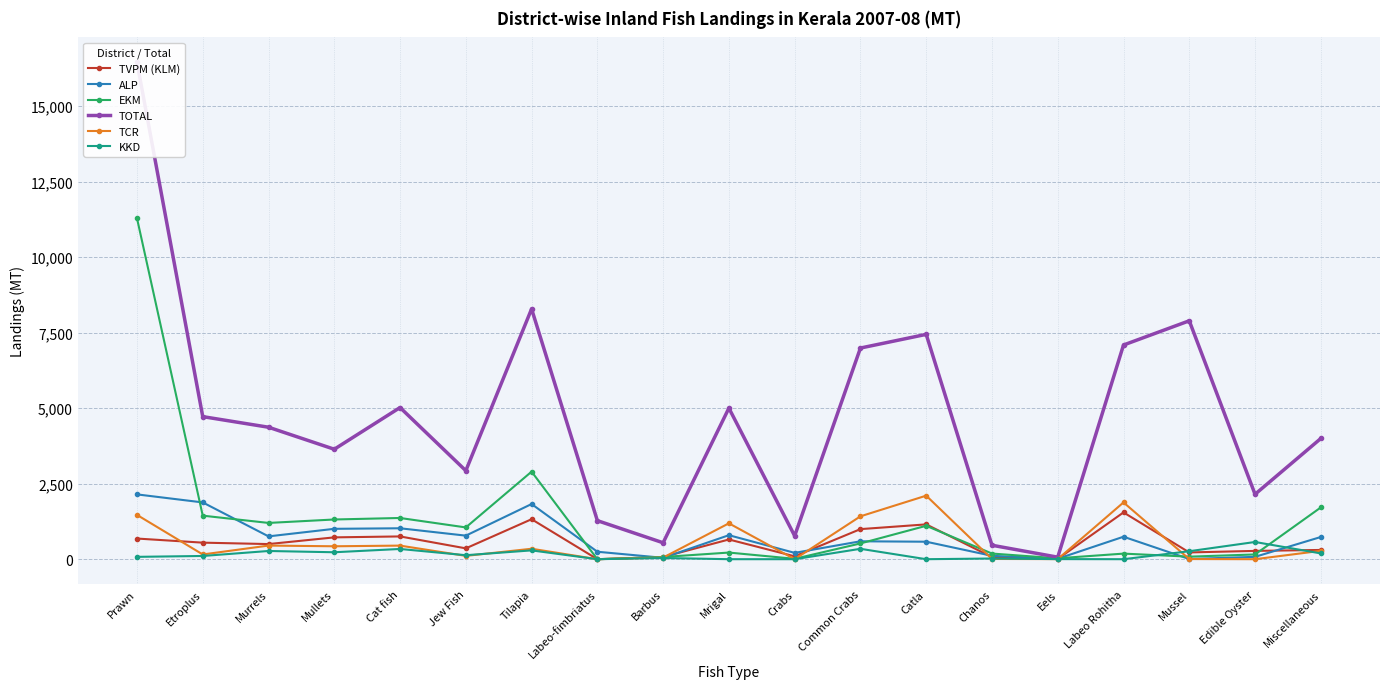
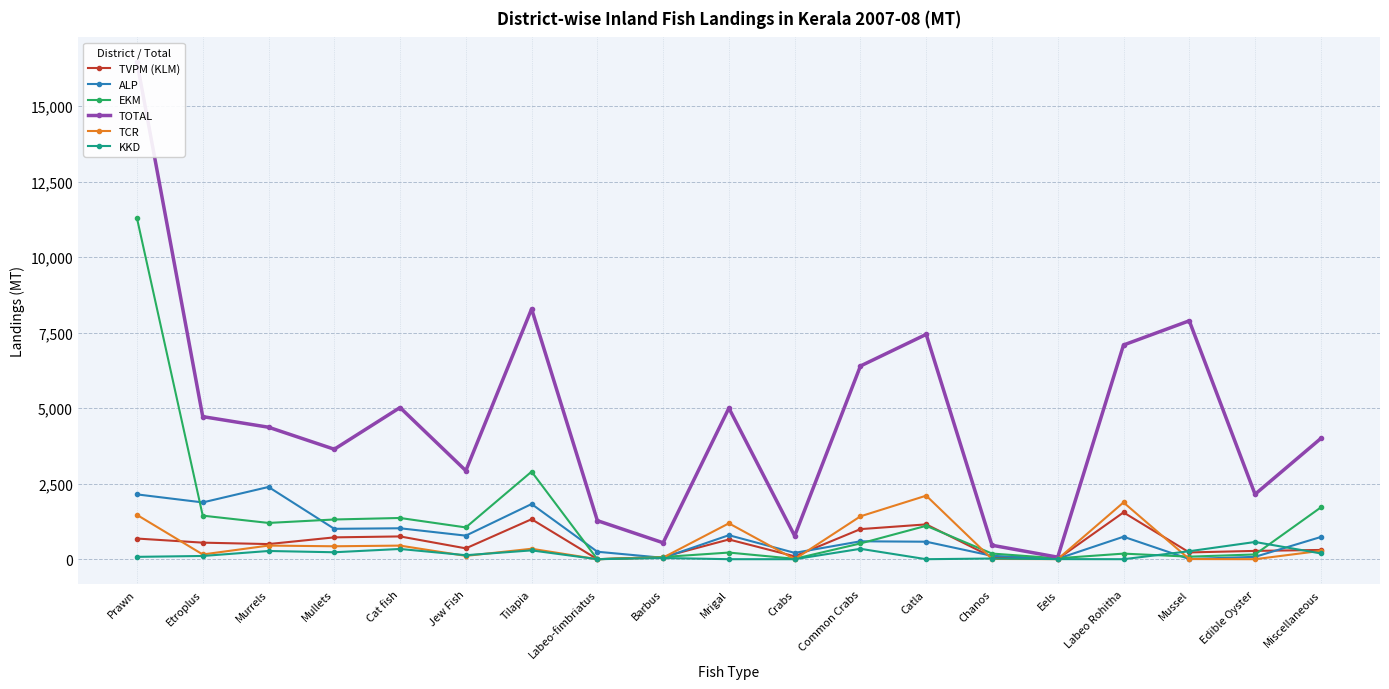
ALP, Murrels: 800 -> 2,400
TOTAL, Common Crabs: 7,000 -> 6,400
